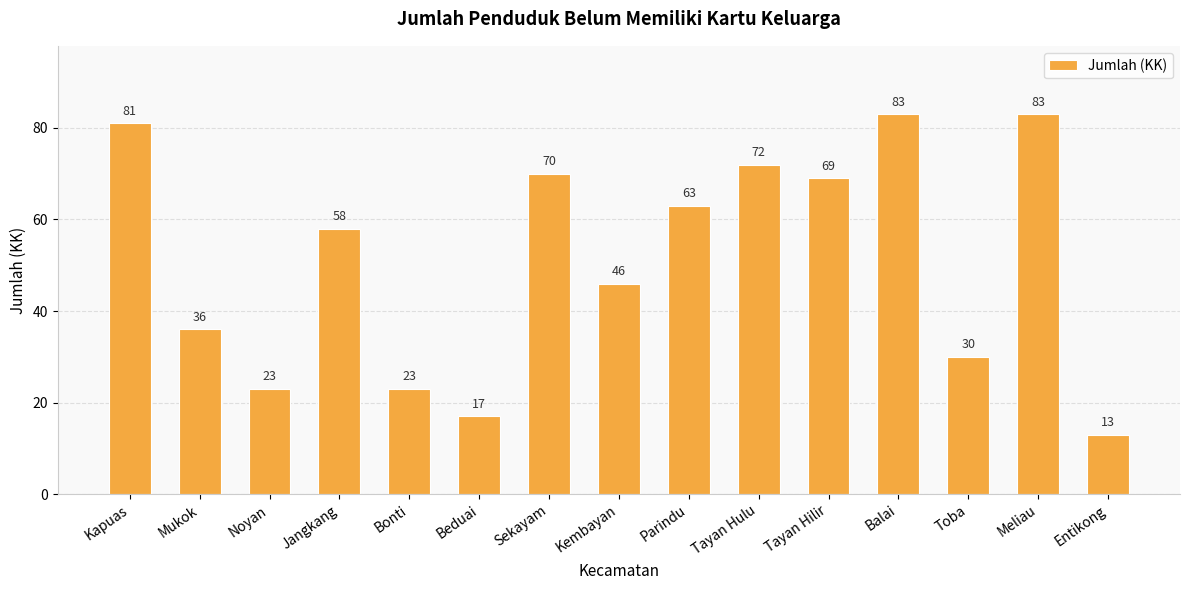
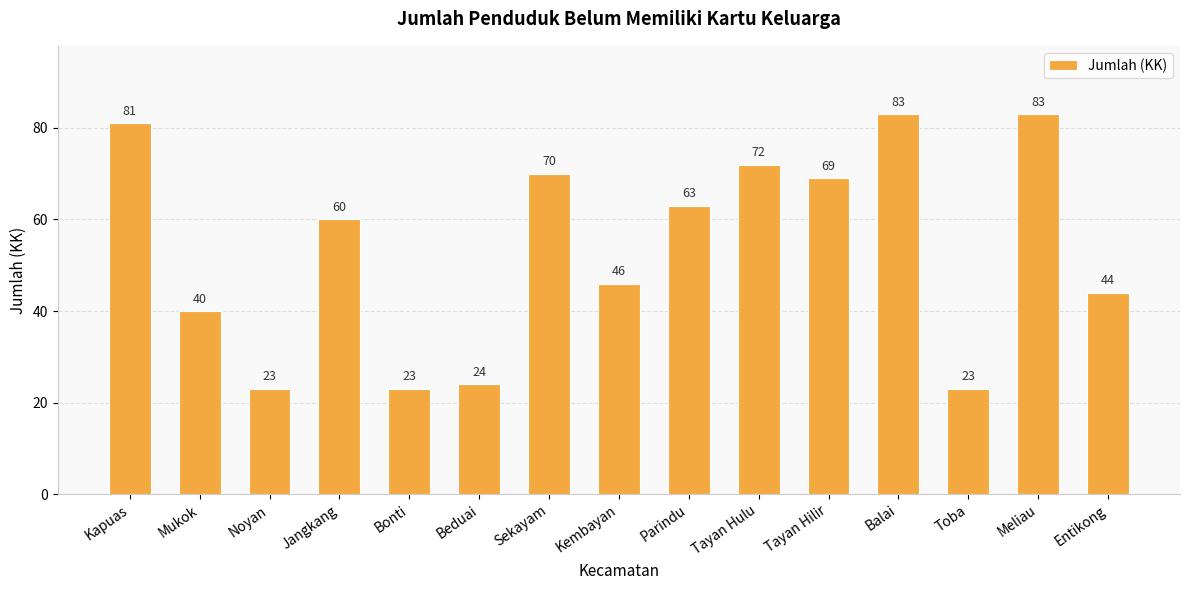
Mukok: 36 -> 40
Jangkang: 58 -> 60
Beduai: 17 -> 24
Toba: 30 -> 23
Entikong: 13 -> 44
